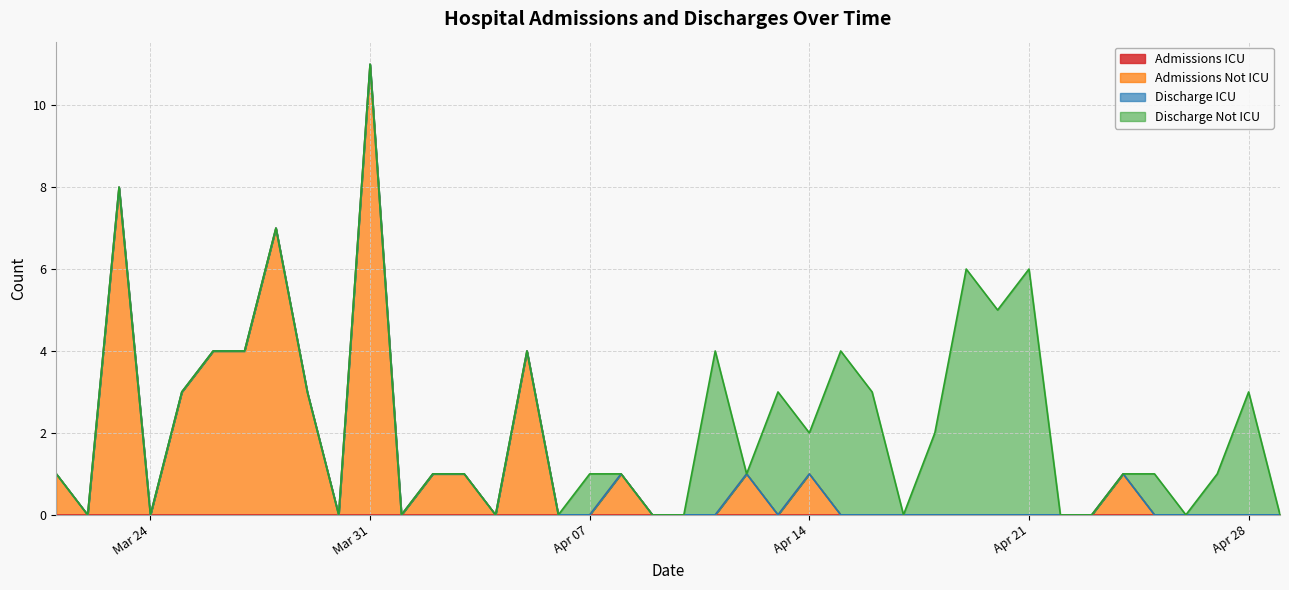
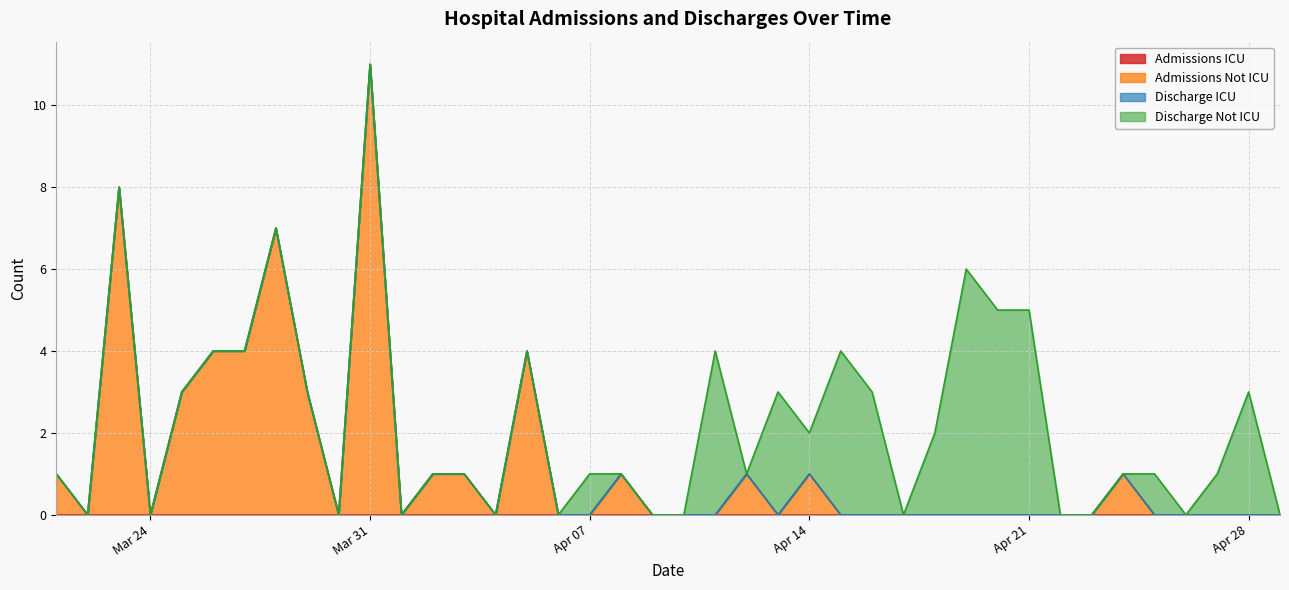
Discharge Not ICU, Apr 21: 6 -> 5
